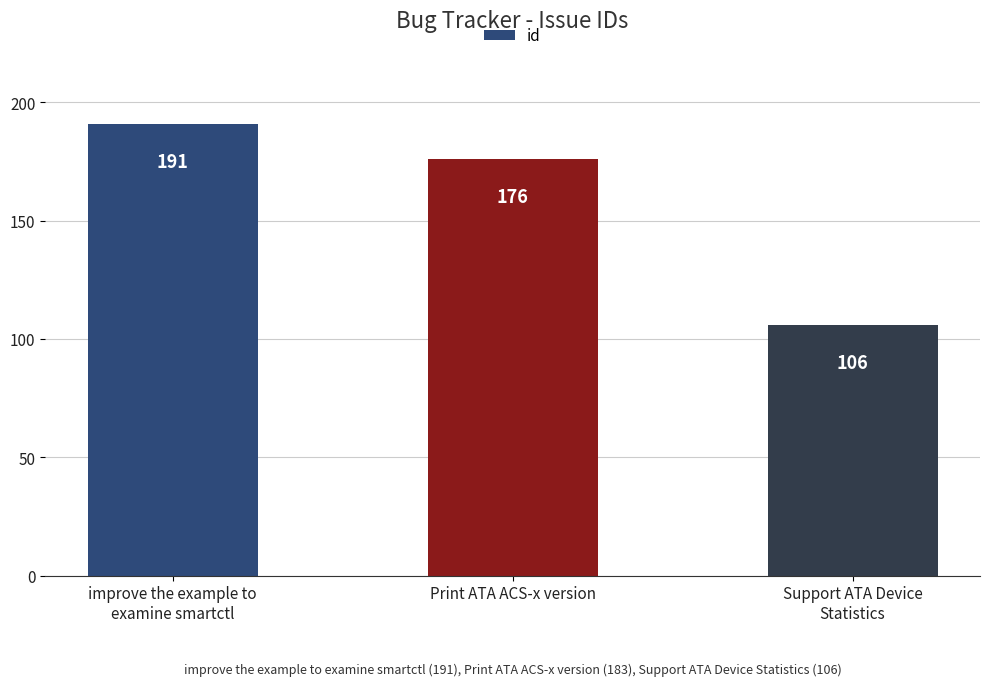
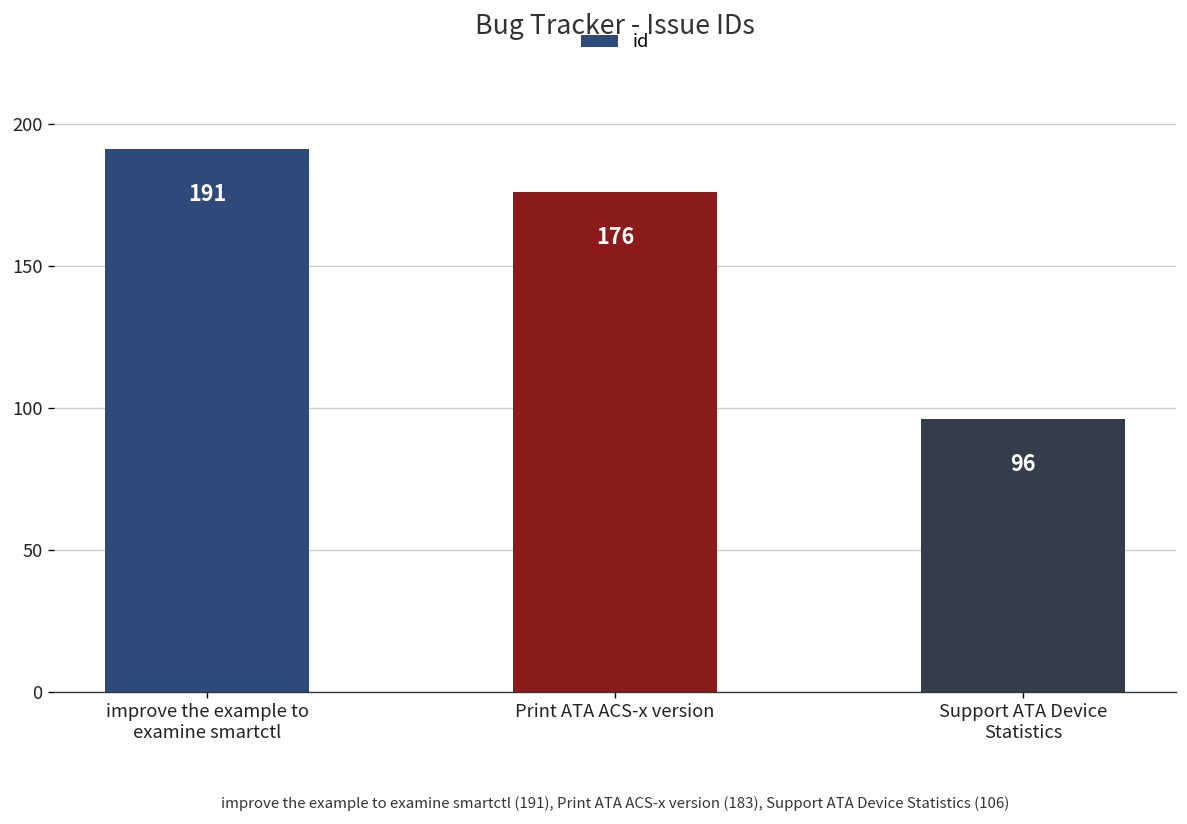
Support ATA Device Statistics: 106 -> 96
